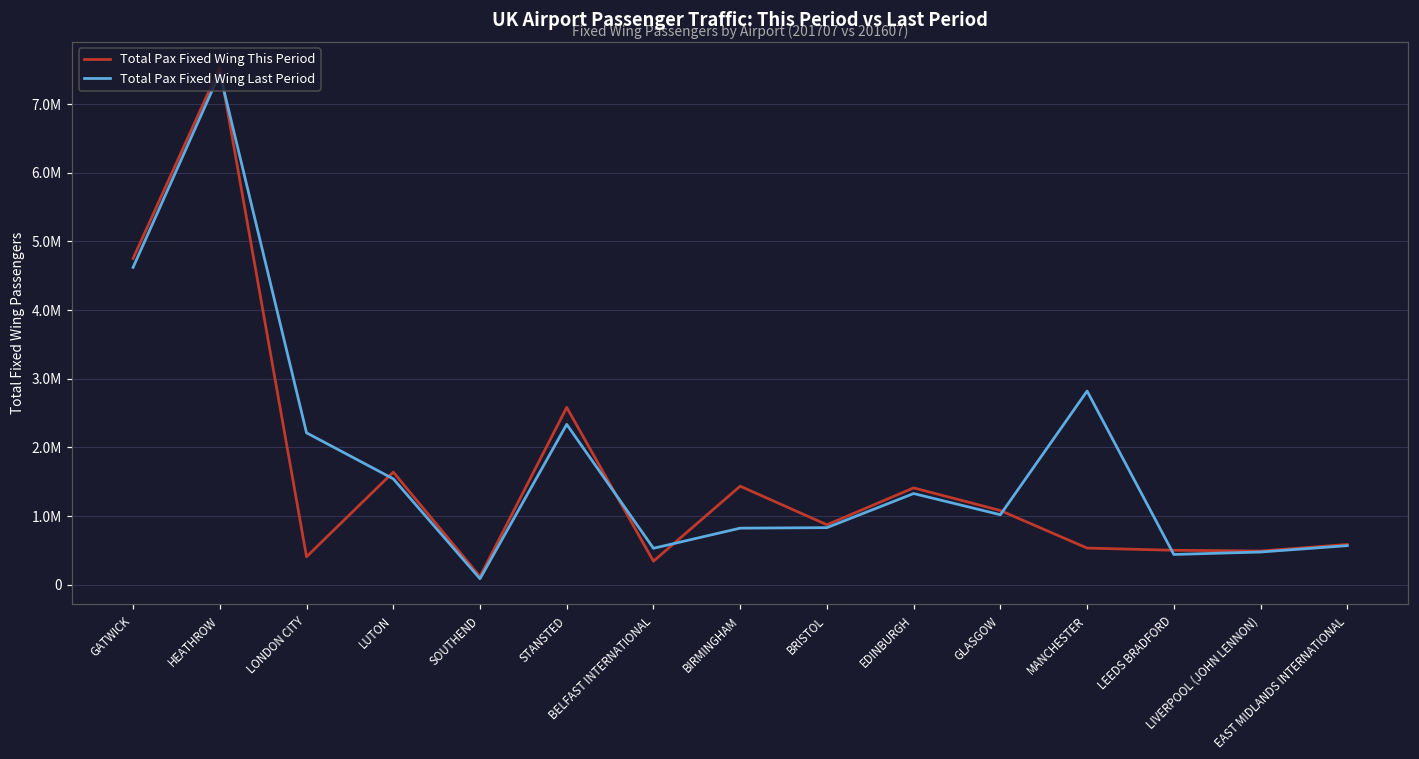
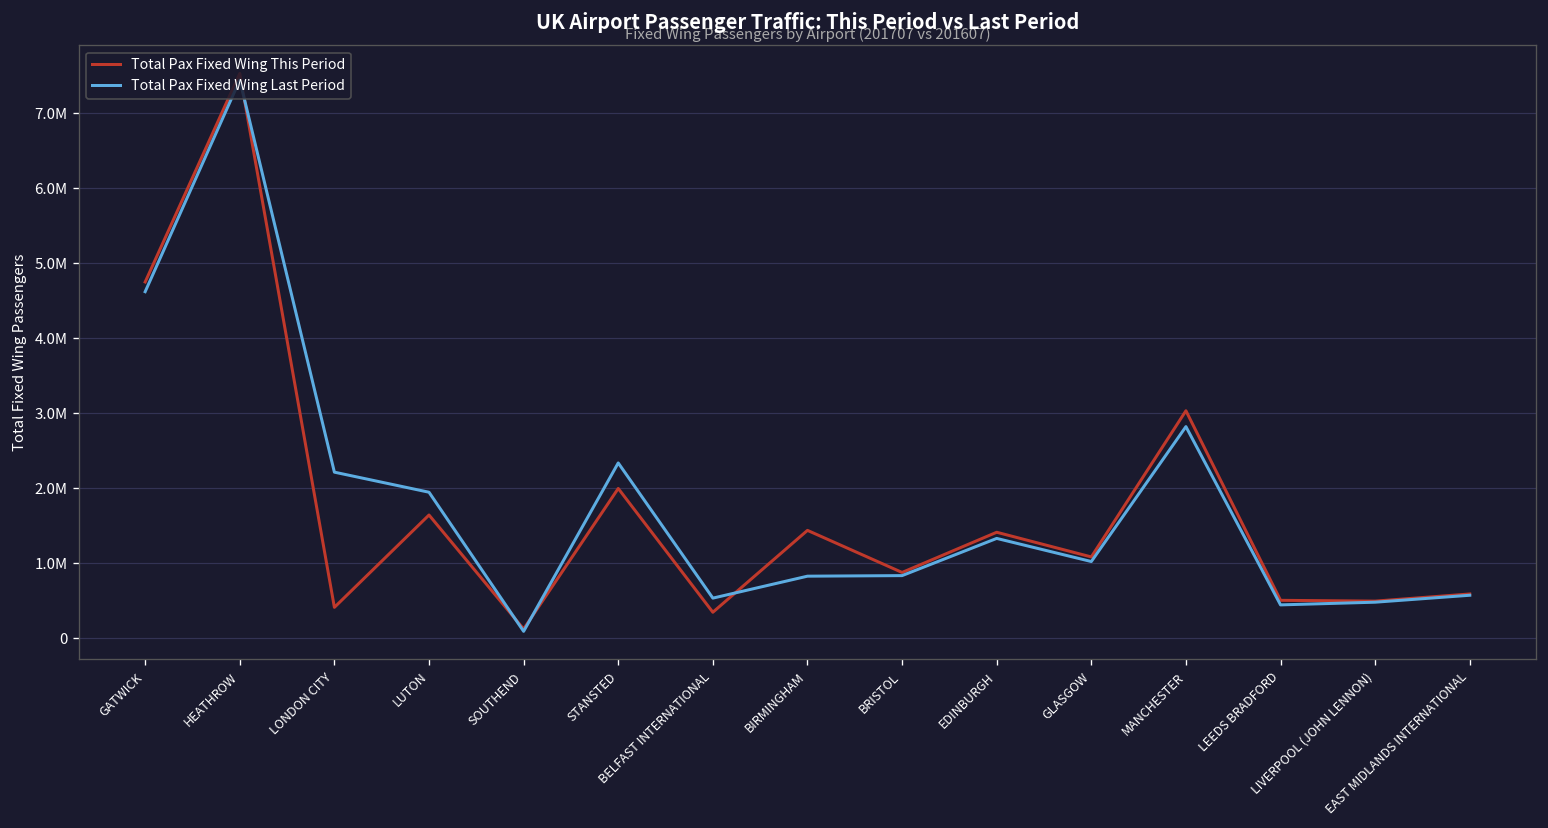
Total Pax Fixed Wing Last Period, LUTON: 1500000 -> 1900000
Total Pax Fixed Wing This Period, STANSTED: 2600000 -> 2000000
Total Pax Fixed Wing This Period, MANCHESTER: 500000 -> 3000000
